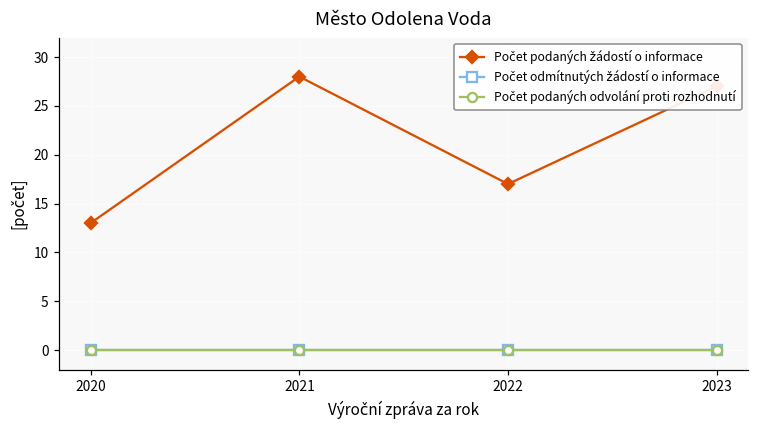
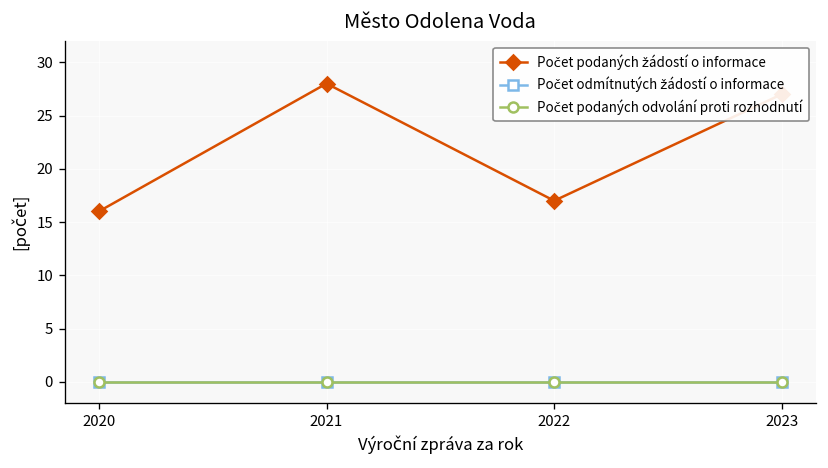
Počet podaných žádostí o informace, 2020: 13 -> 16
